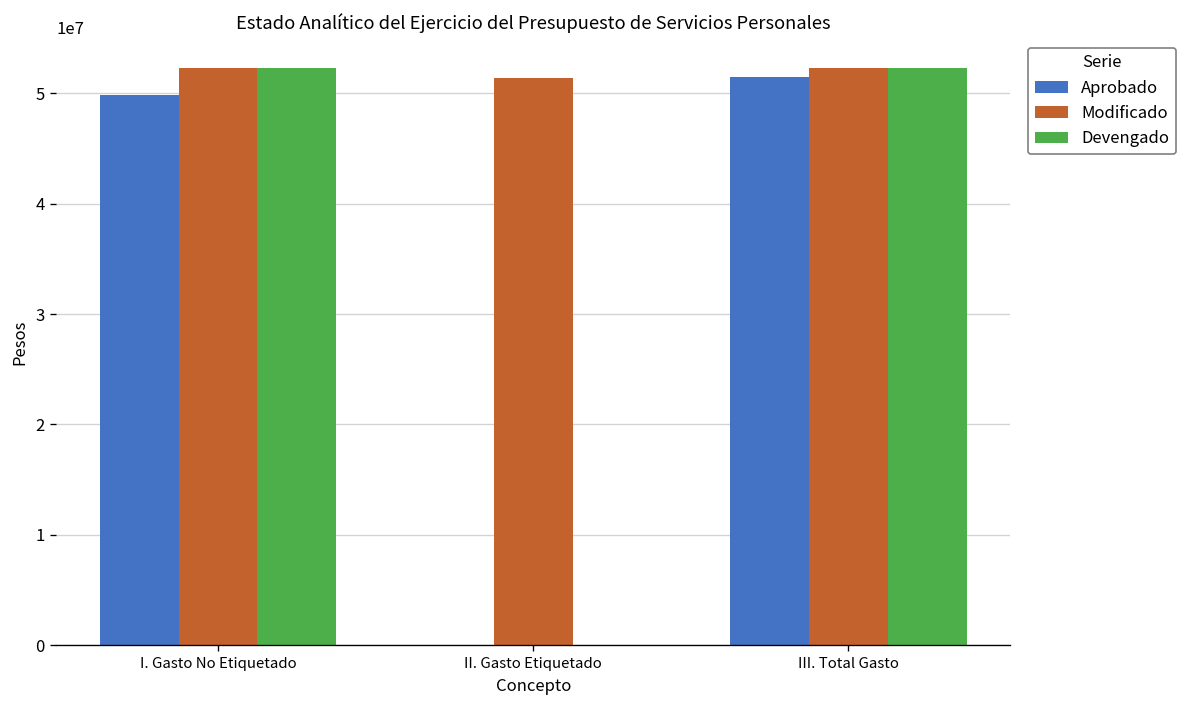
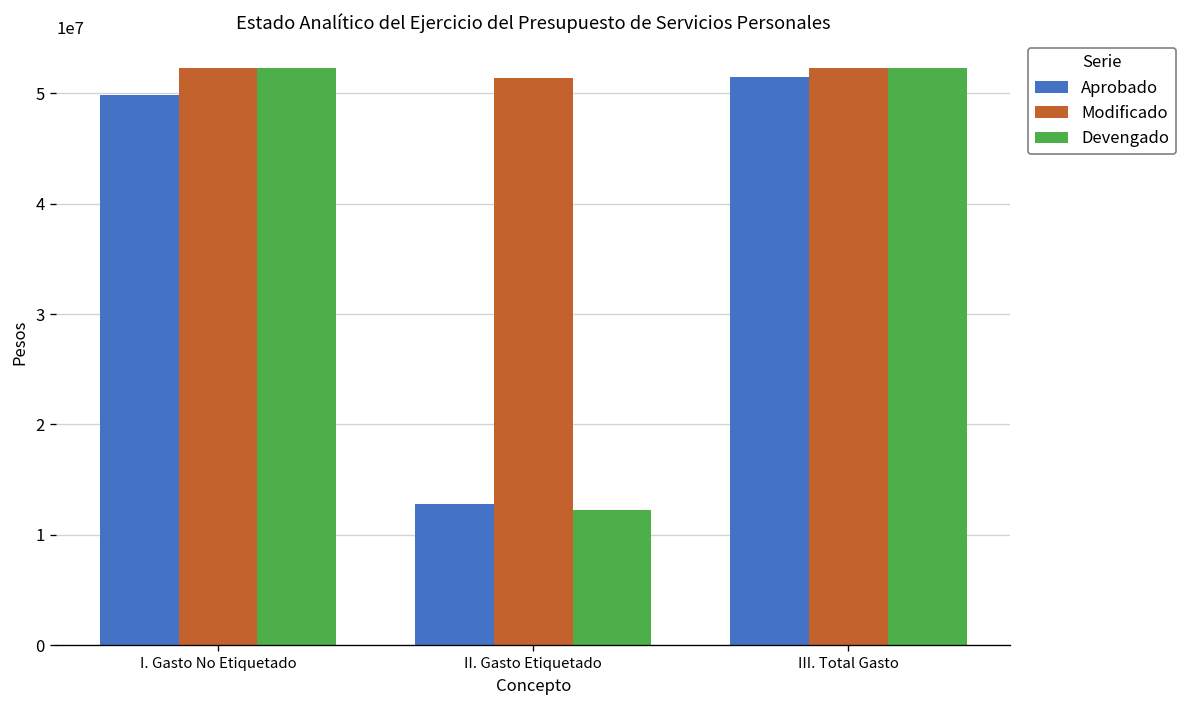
Aprobado, II. Gasto Etiquetado: 0 -> 13000000
Devengado, II. Gasto Etiquetado: 0 -> 12000000
